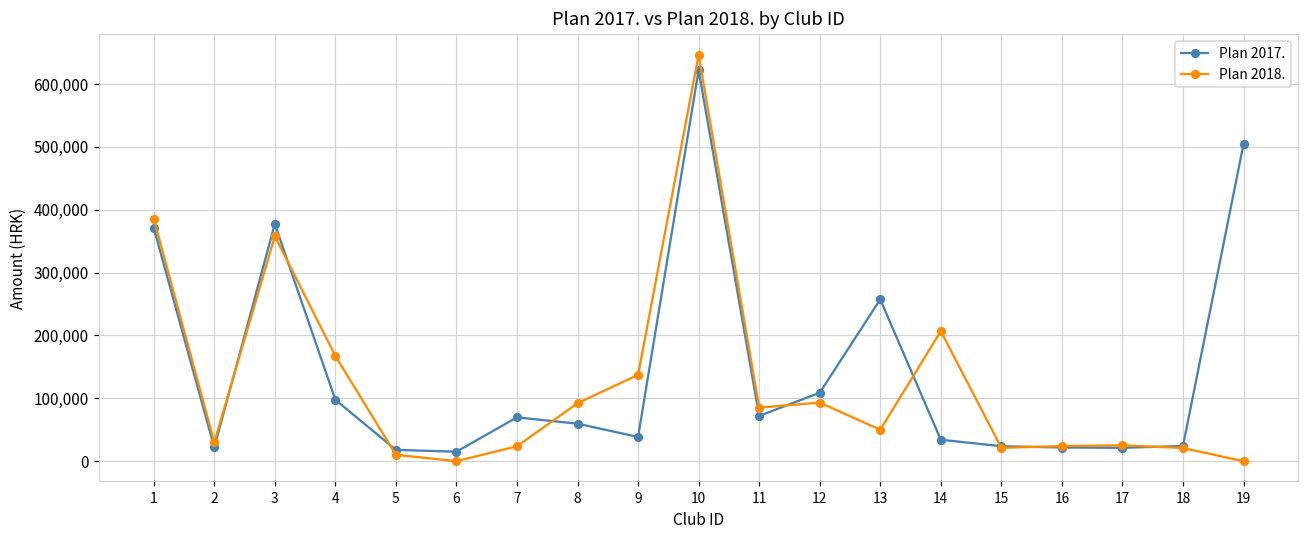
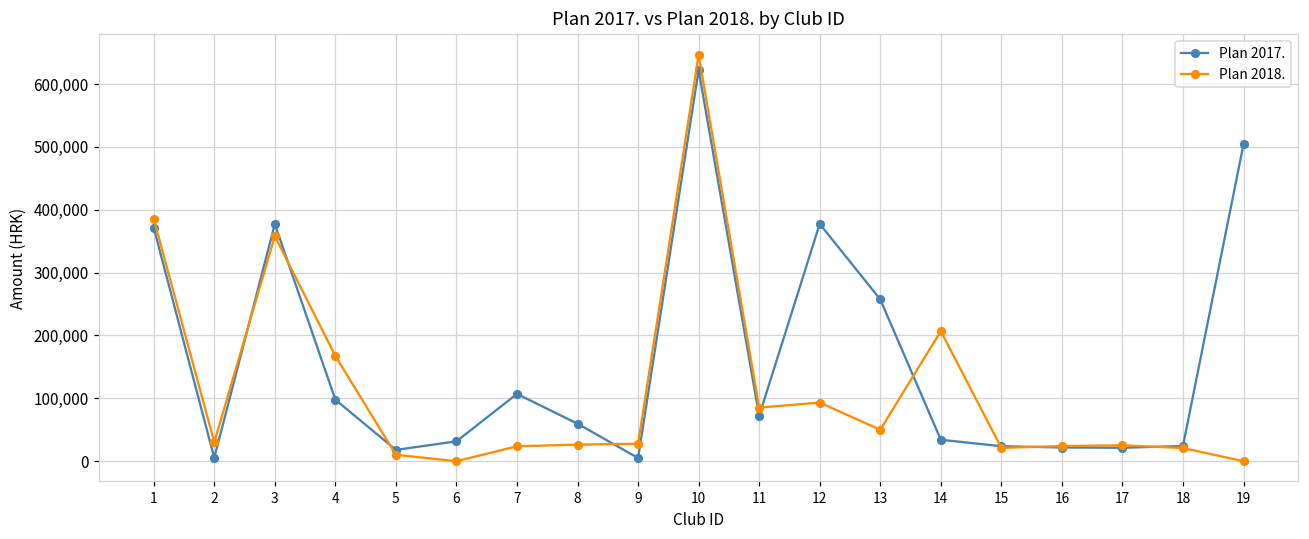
Plan 2017., 2: 20,000 -> 10,000
Plan 2017., 6: 20,000 -> 30,000
Plan 2017., 7: 70,000 -> 110,000
Plan 2018., 8: 90,000 -> 30,000
Plan 2017., 9: 40,000 -> 10,000
Plan 2018., 9: 140,000 -> 30,000
Plan 2017., 12: 110,000 -> 380,000
